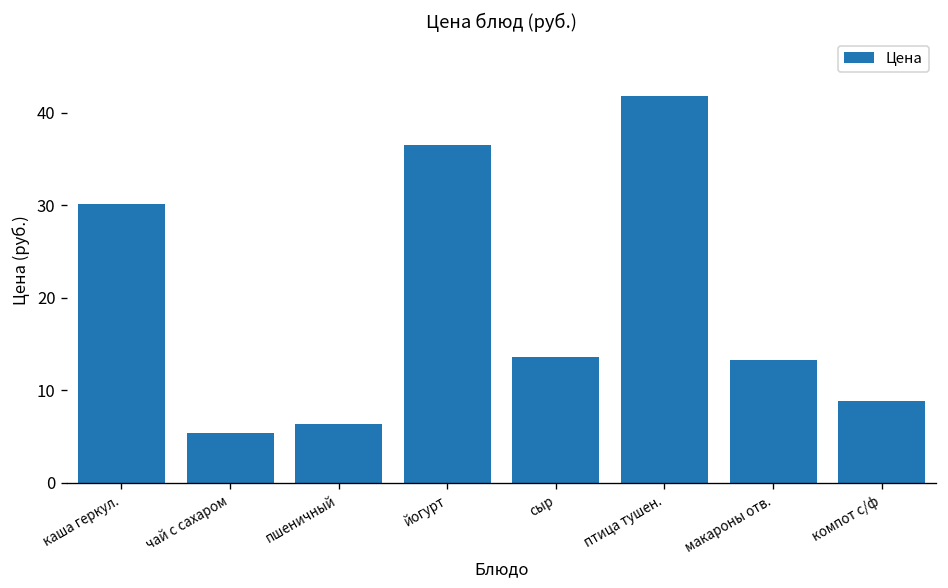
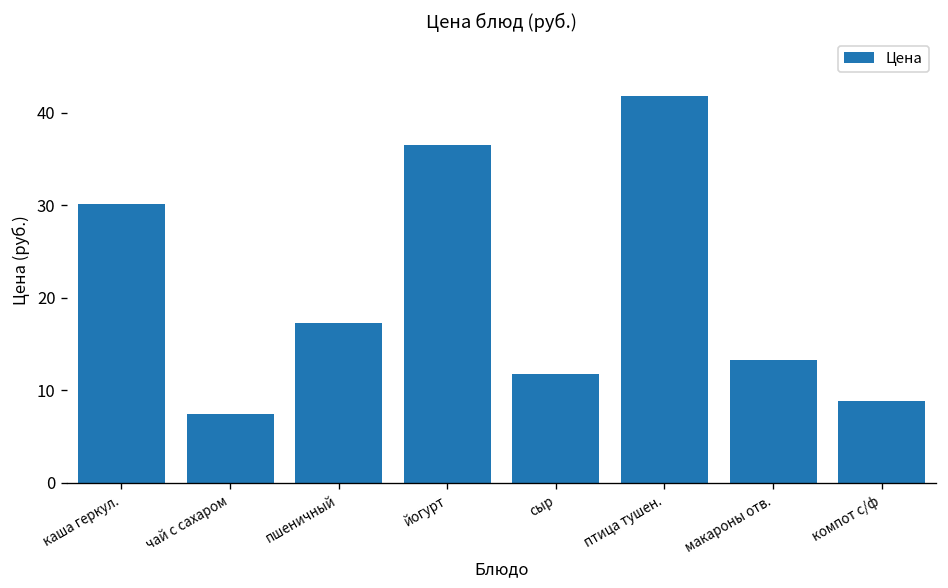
чай с сахаром: 5 -> 7
пшеничный: 6 -> 17
сыр: 14 -> 12
